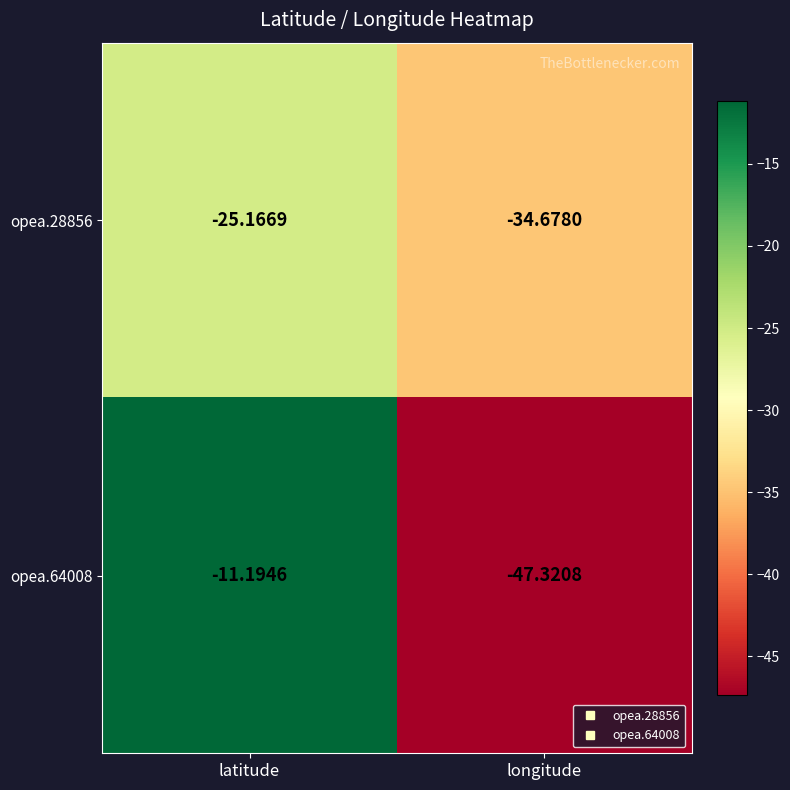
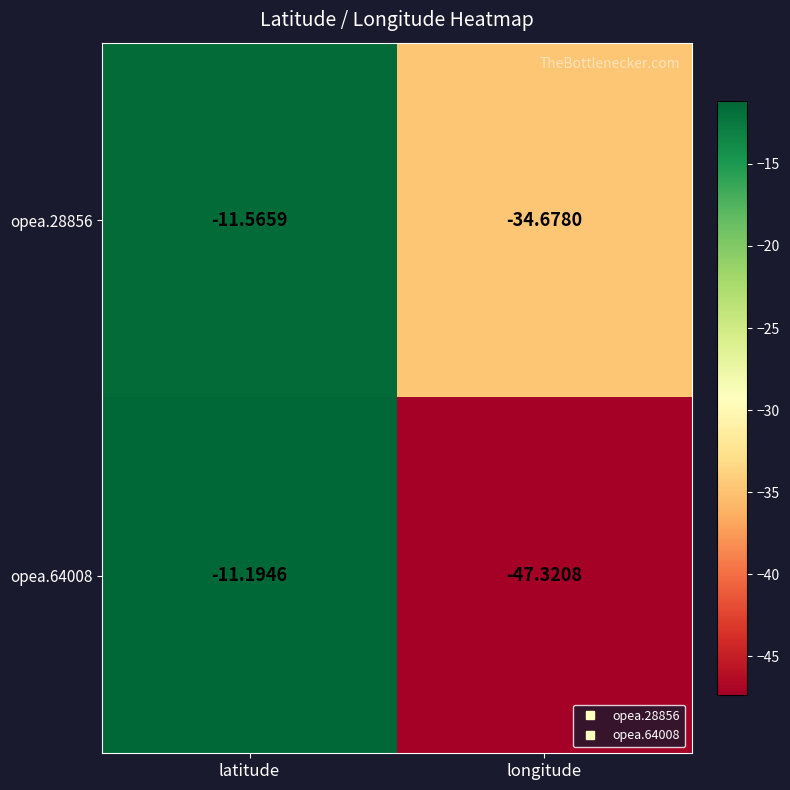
opea.28856, latitude: -25.1669 -> -11.5659
